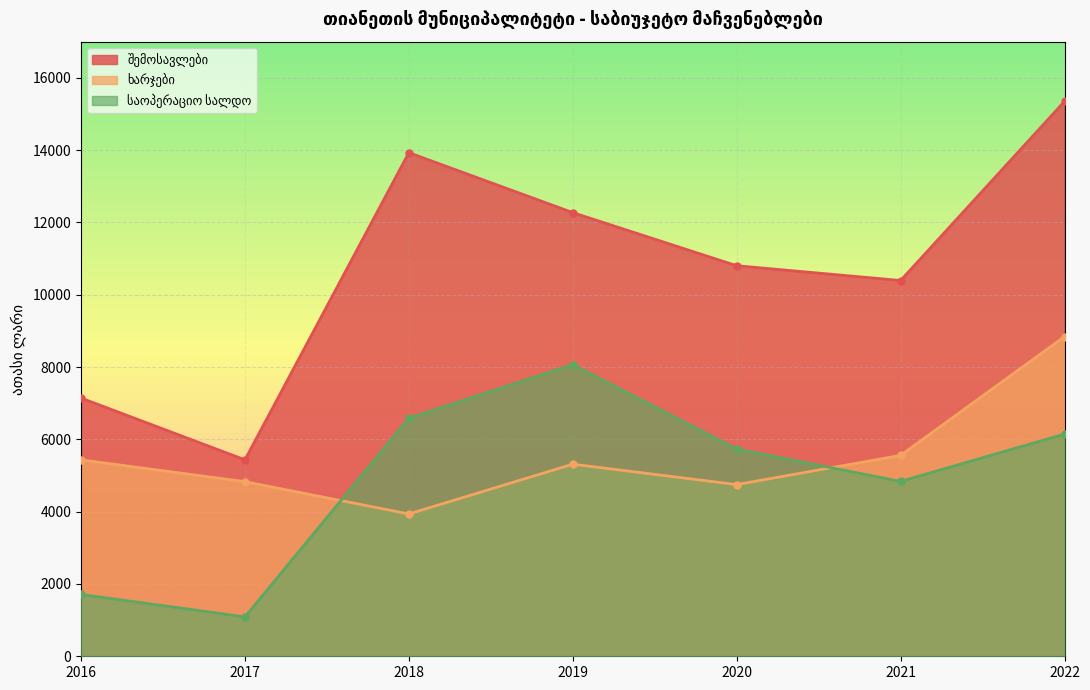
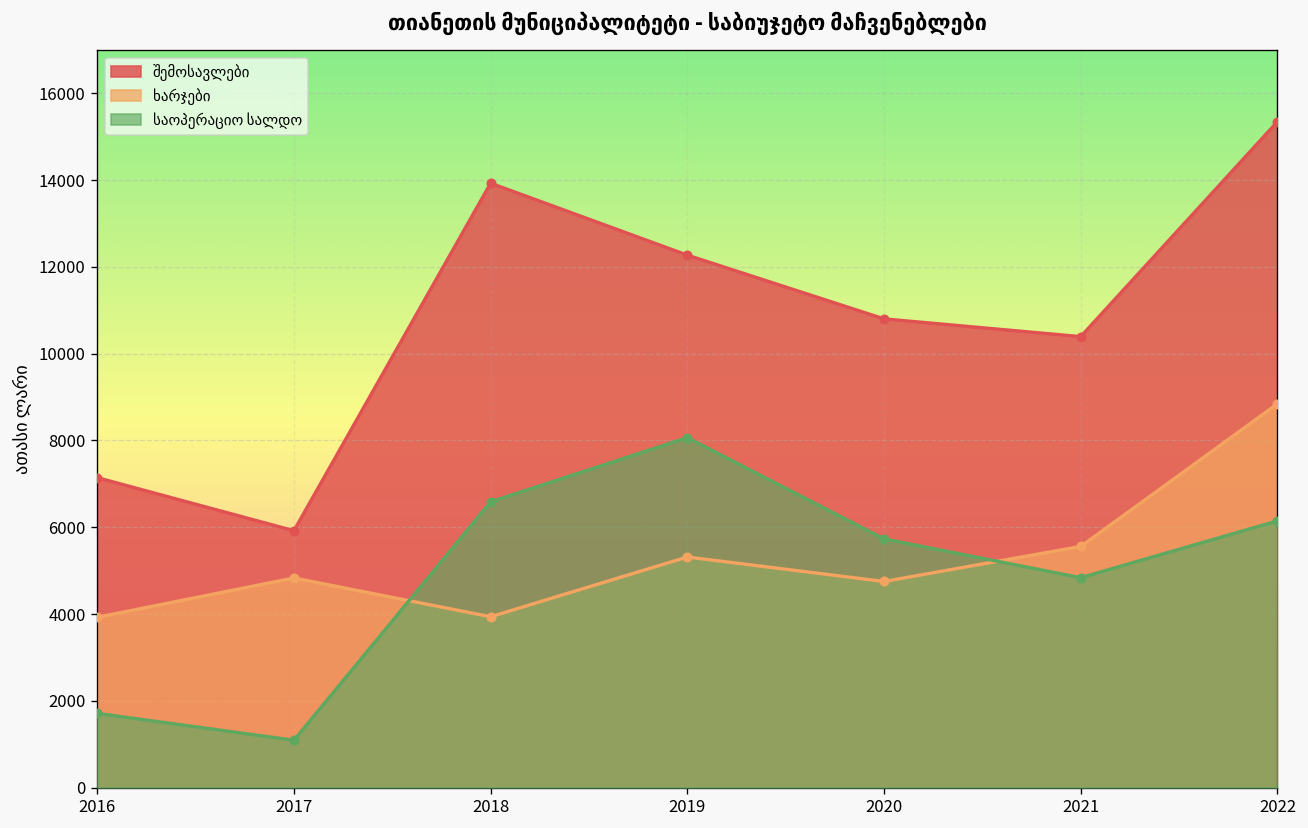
ხარჯები, 2016: 5400 -> 3900
შემოსავლები, 2017: 5400 -> 5900
